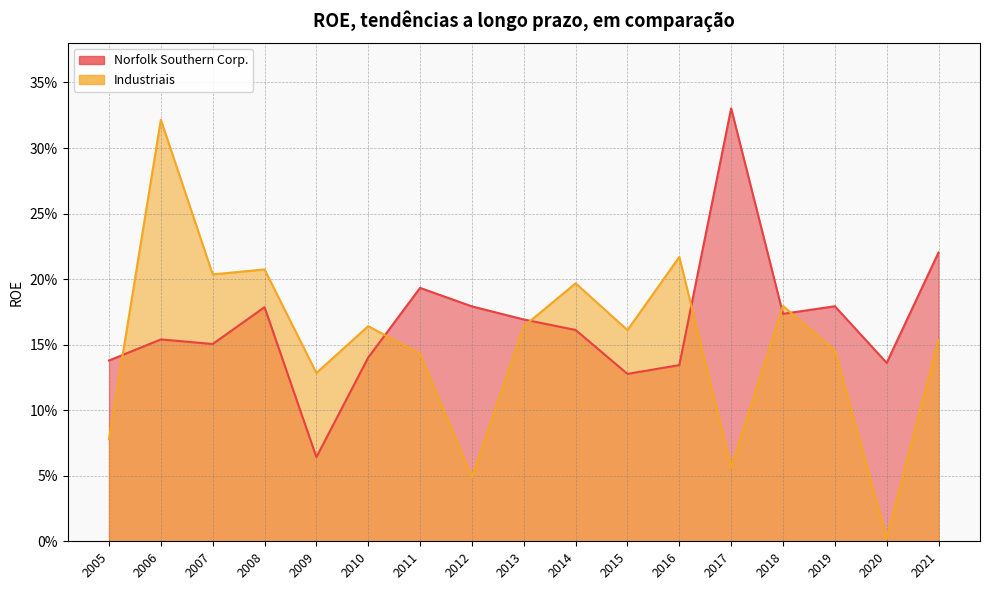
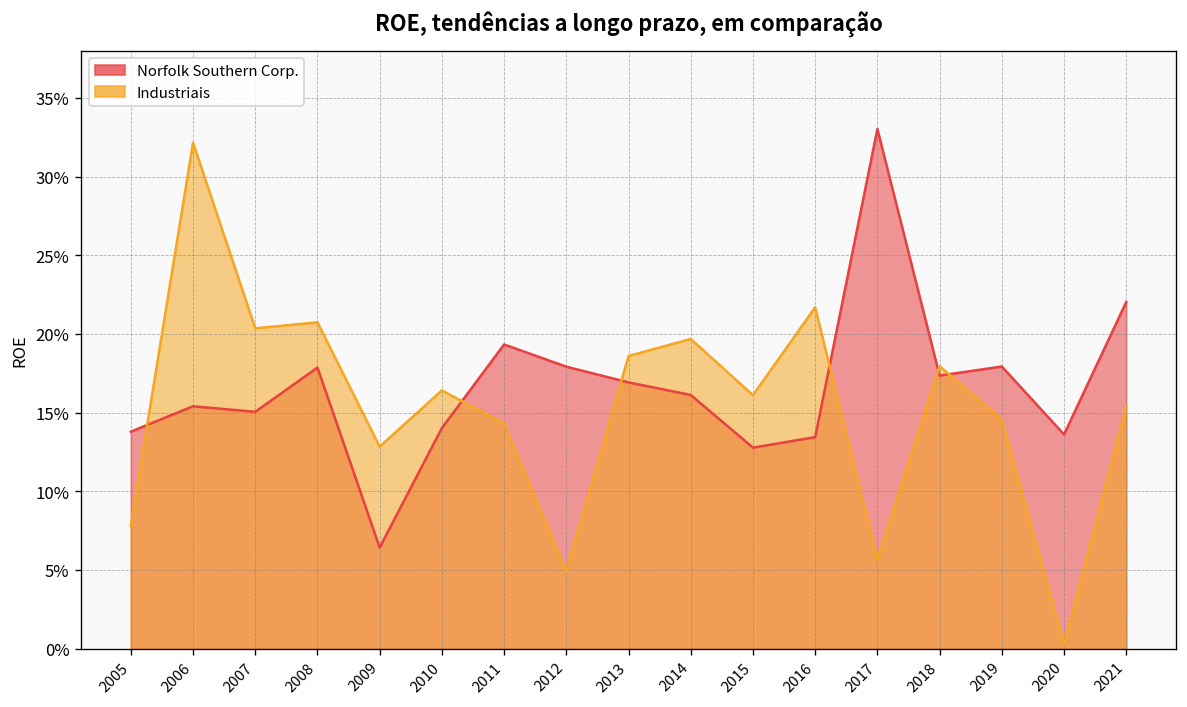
Industriais, 2013: 16.4% -> 18.6%
